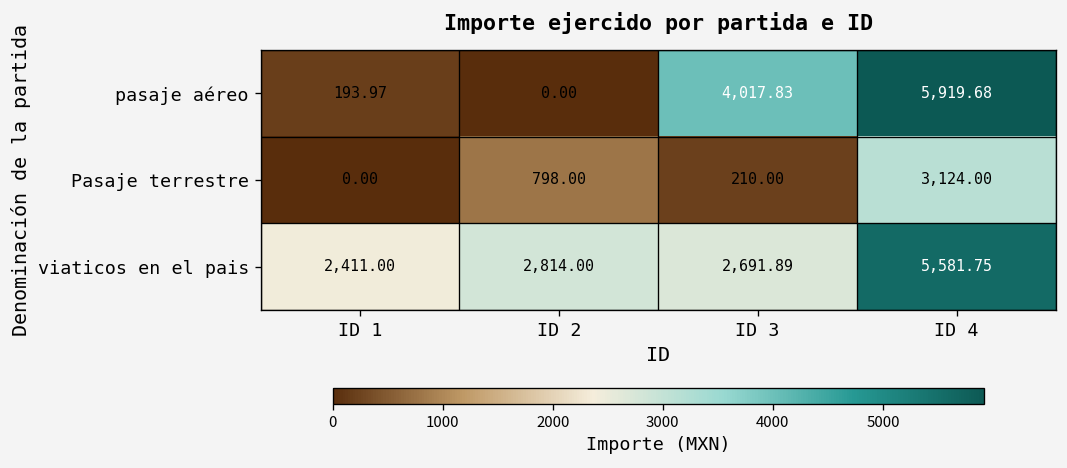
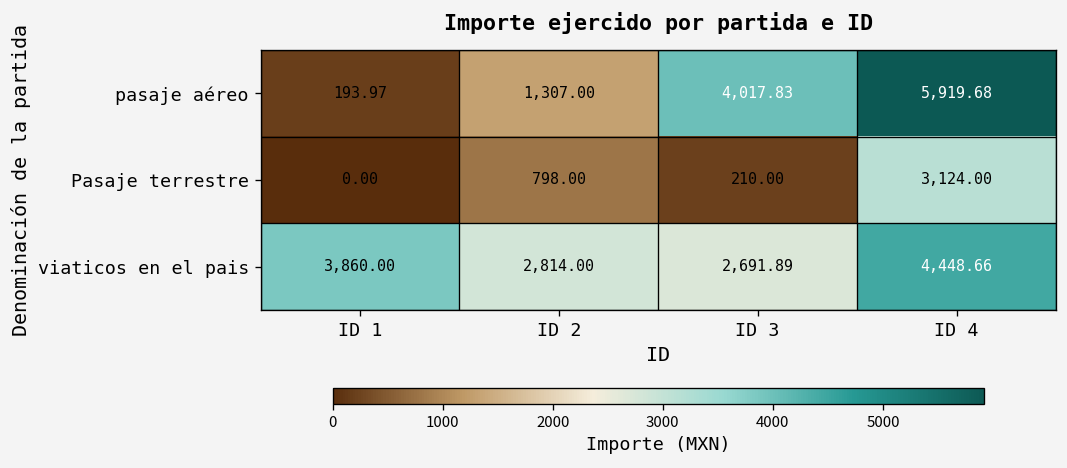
pasaje aéreo, ID 2: 0.00 -> 1,307.00
viaticos en el pais, ID 1: 2,411.00 -> 3,860.00
viaticos en el pais, ID 4: 5,581.75 -> 4,448.66
